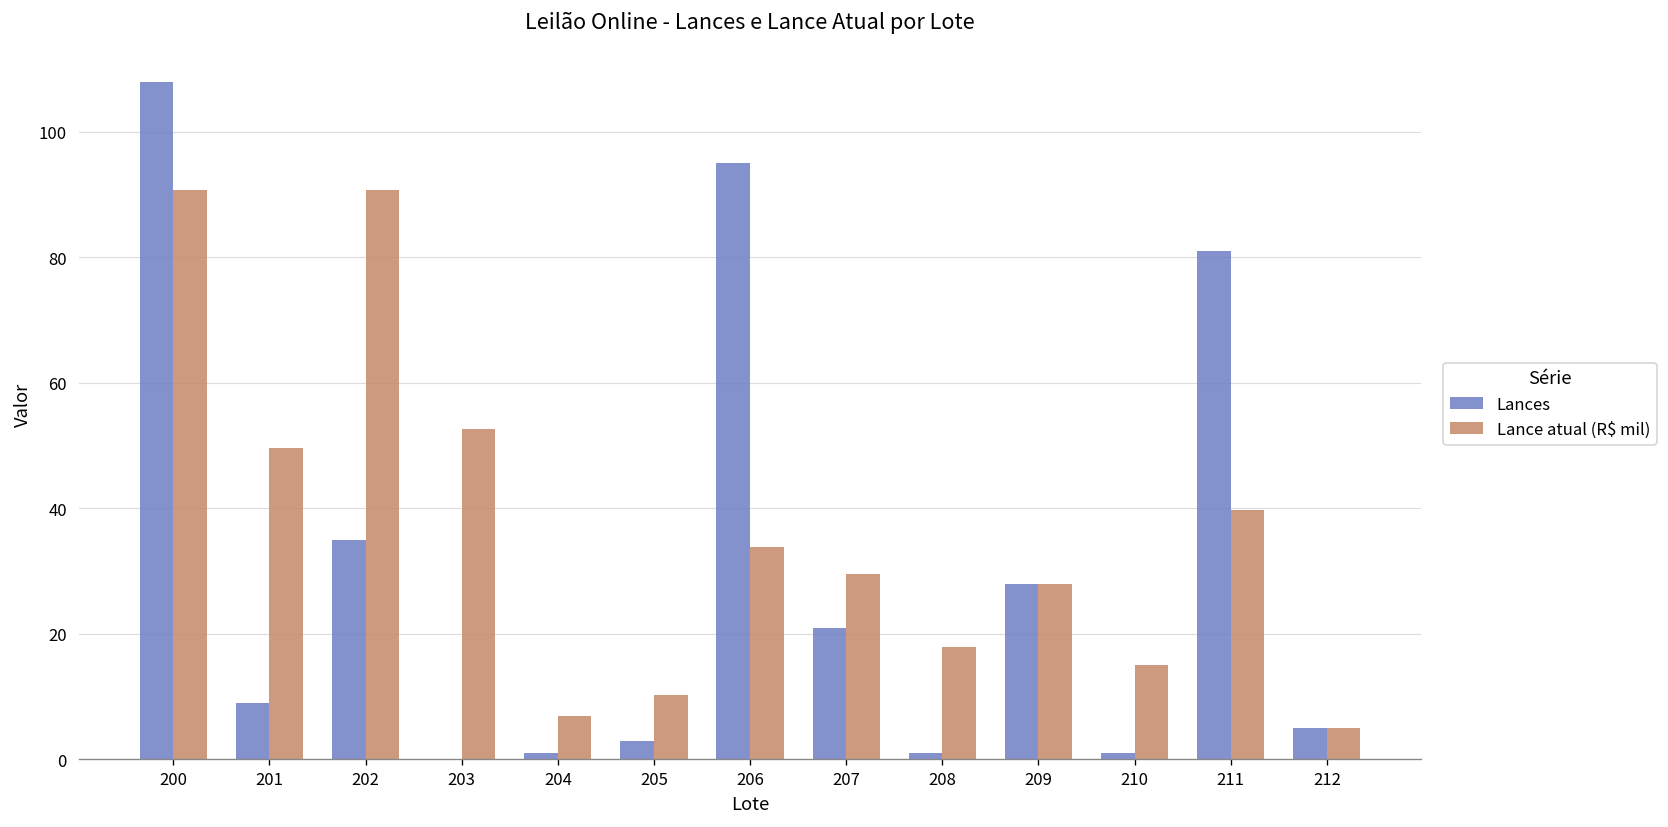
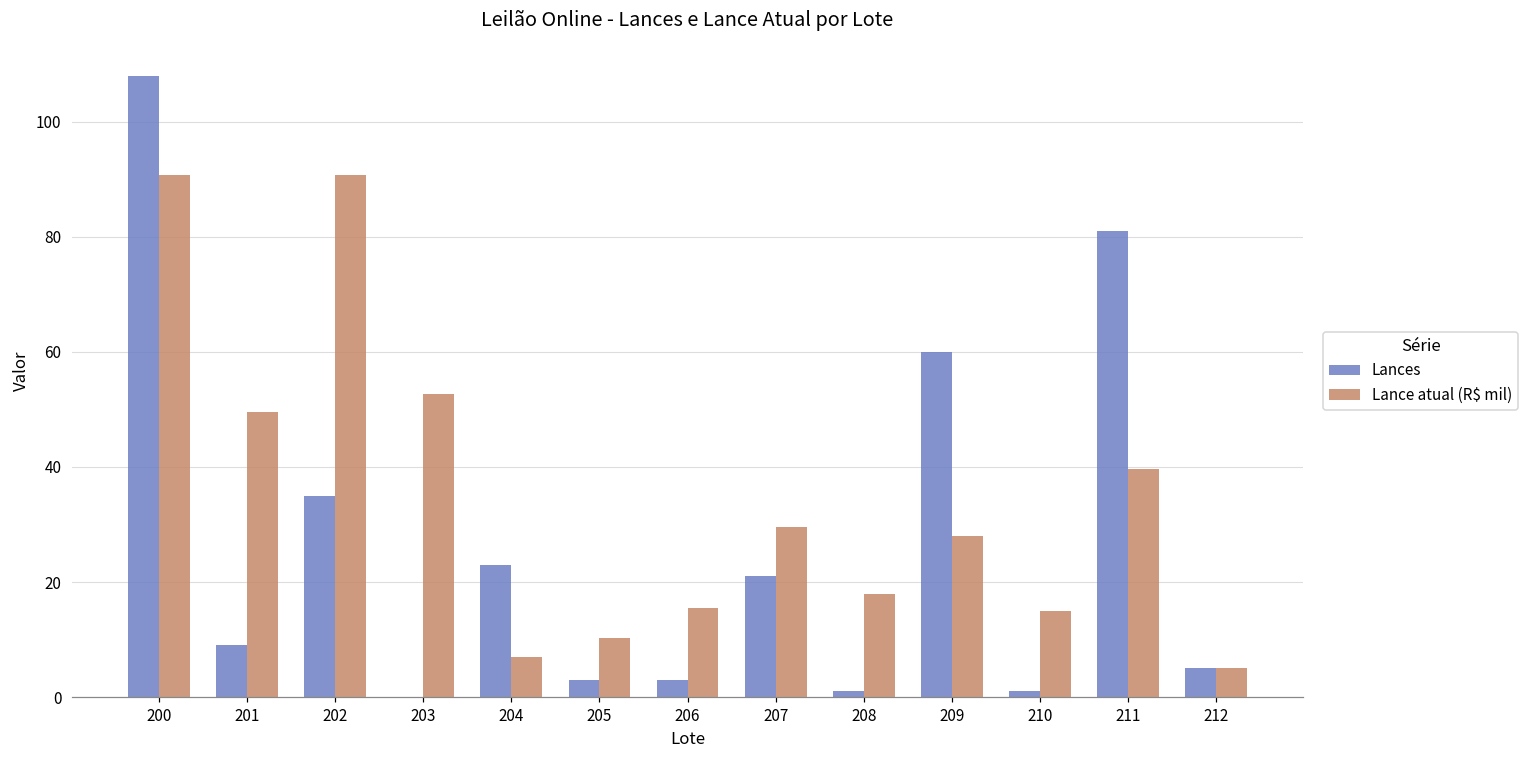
Lances, 204: 1 -> 23
Lances, 206: 95 -> 3
Lance atual (R$ mil), 206: 34 -> 16
Lances, 209: 28 -> 60
